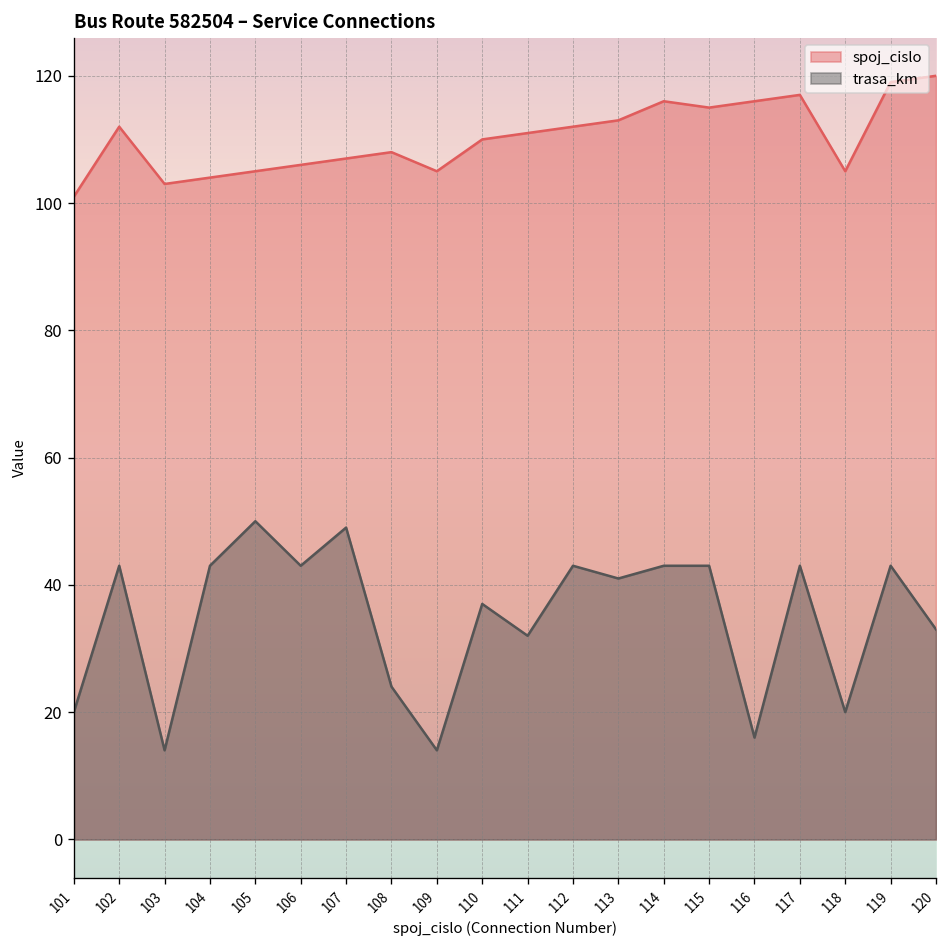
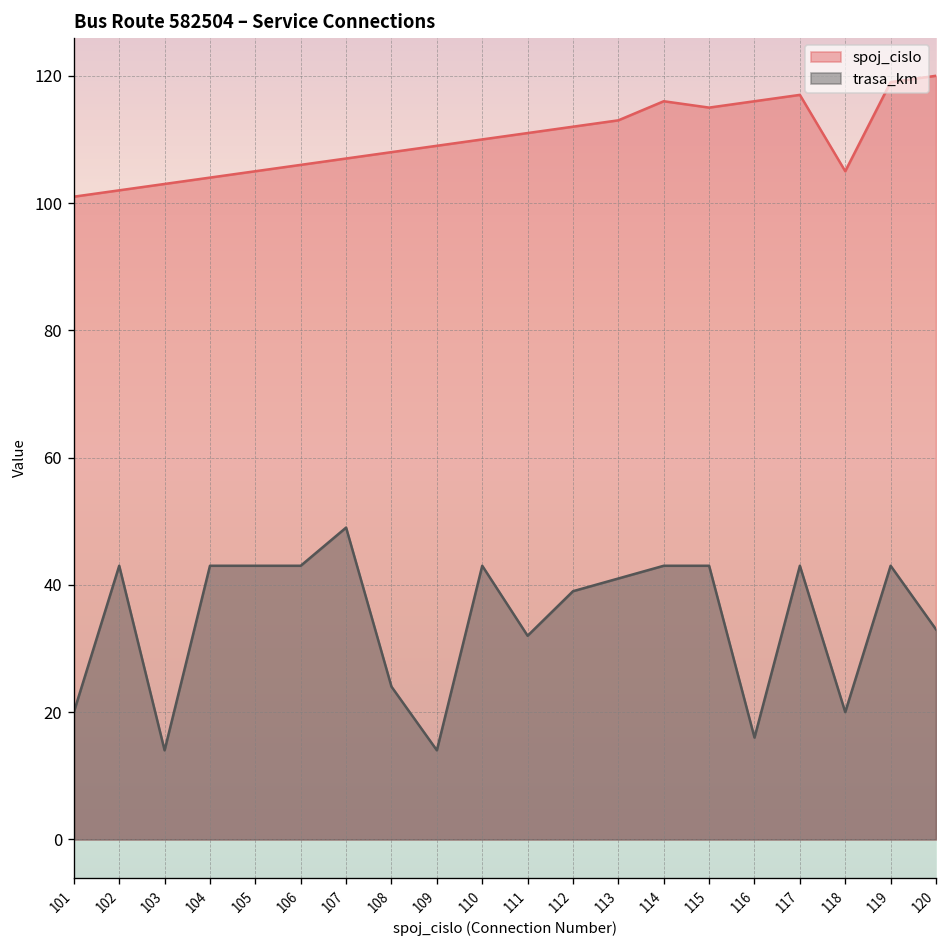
spoj_cislo, 102: 112 -> 102
trasa_km, 105: 50 -> 43
spoj_cislo, 109: 105 -> 109
trasa_km, 110: 37 -> 43
trasa_km, 112: 43 -> 39
